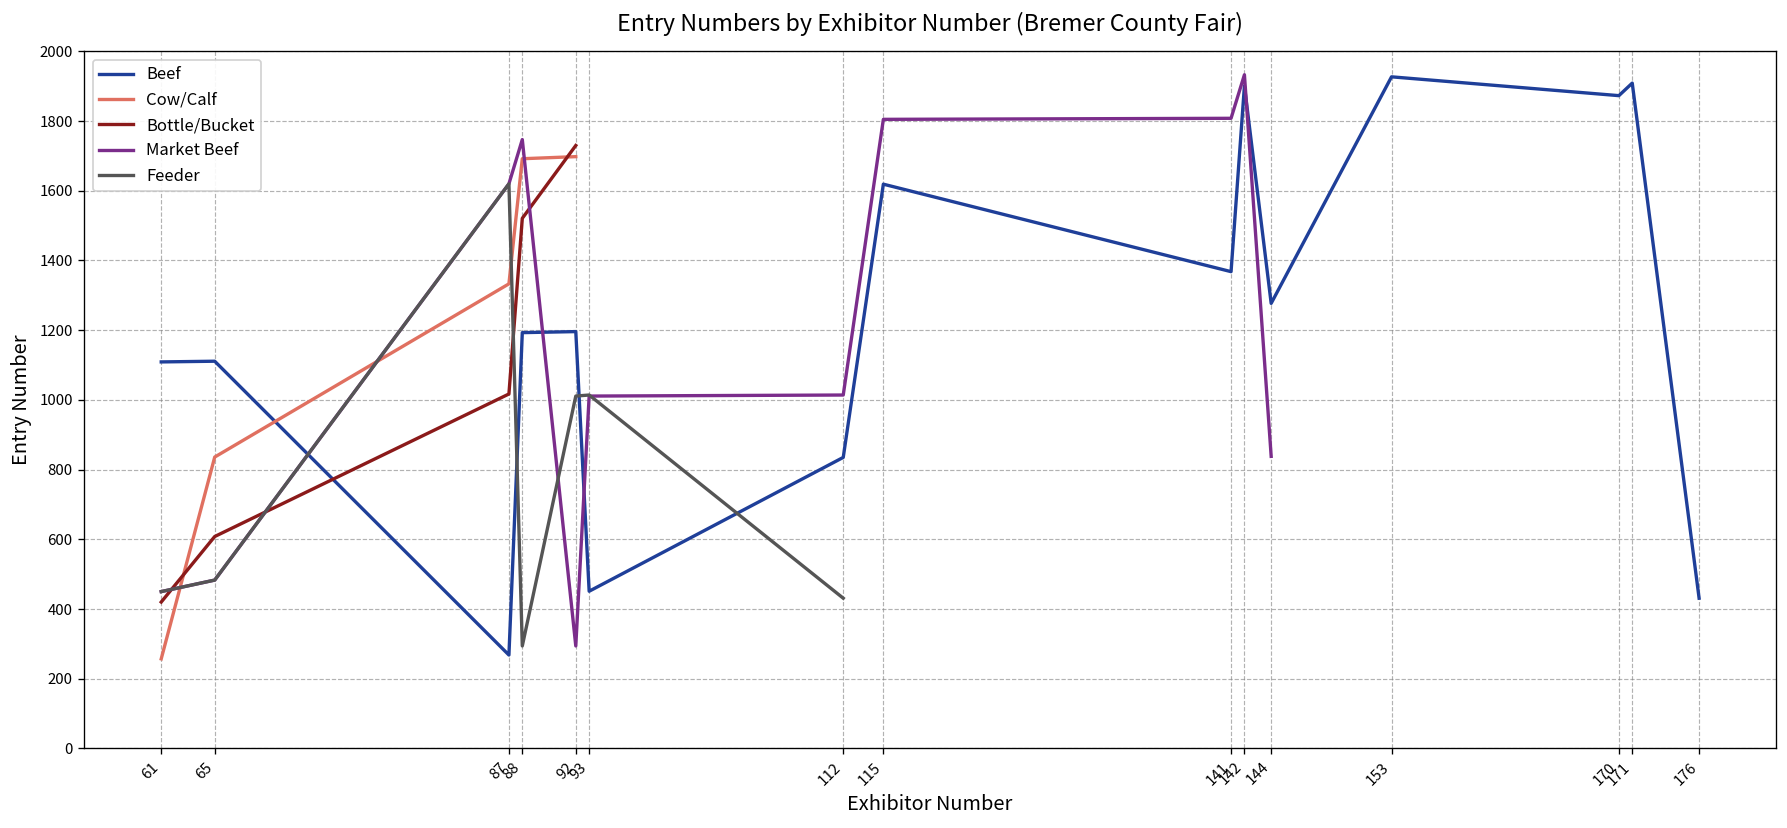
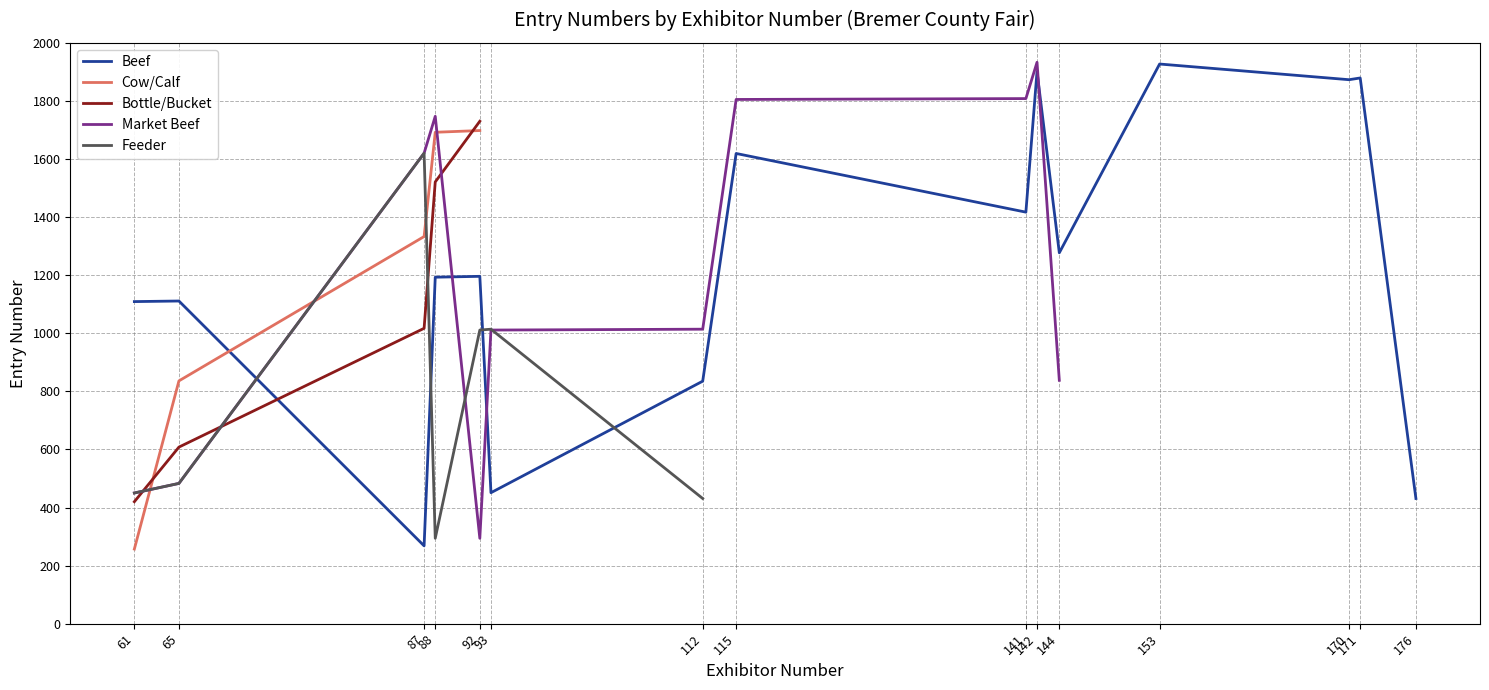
Beef, 141: 1370 -> 1420
Beef, 171: 1910 -> 1880
